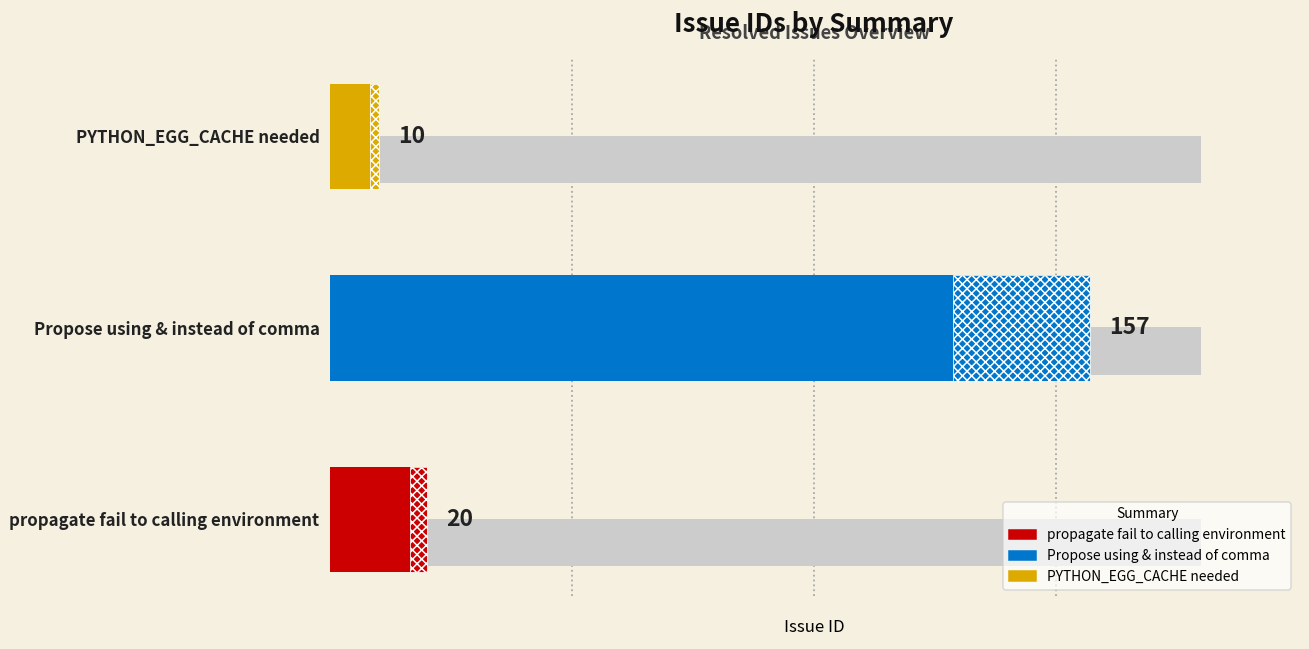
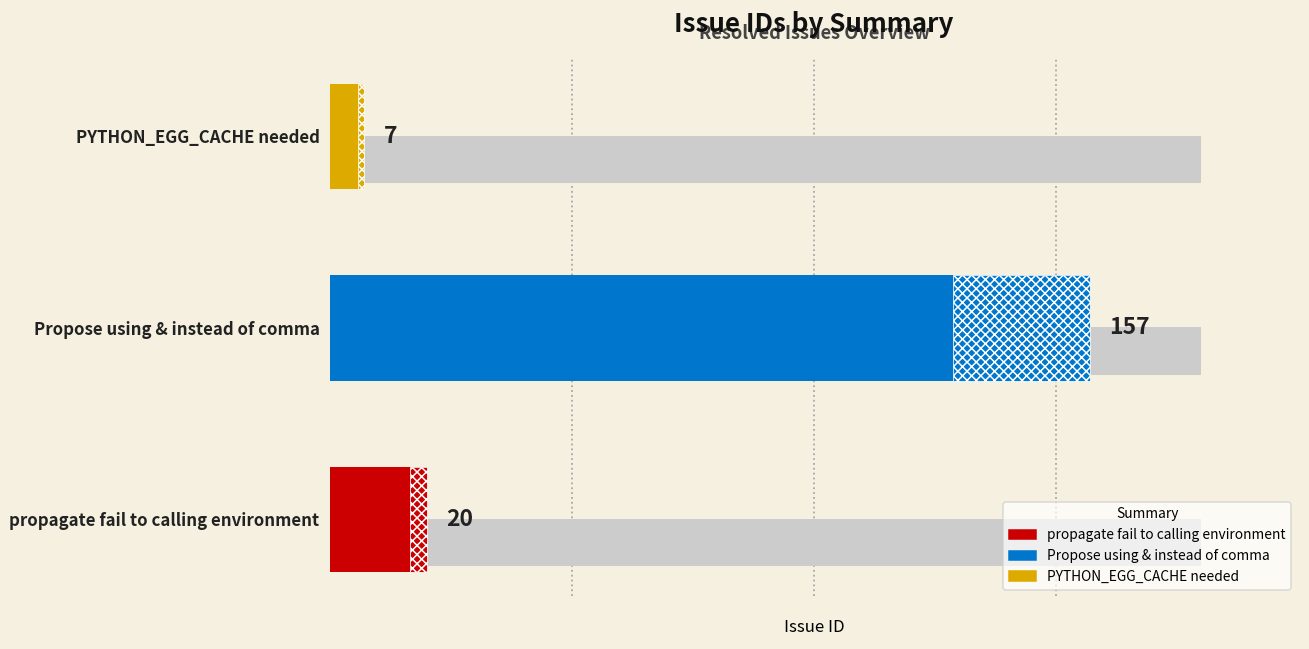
PYTHON_EGG_CACHE needed, PYTHON_EGG_CACHE needed: 10 -> 7
